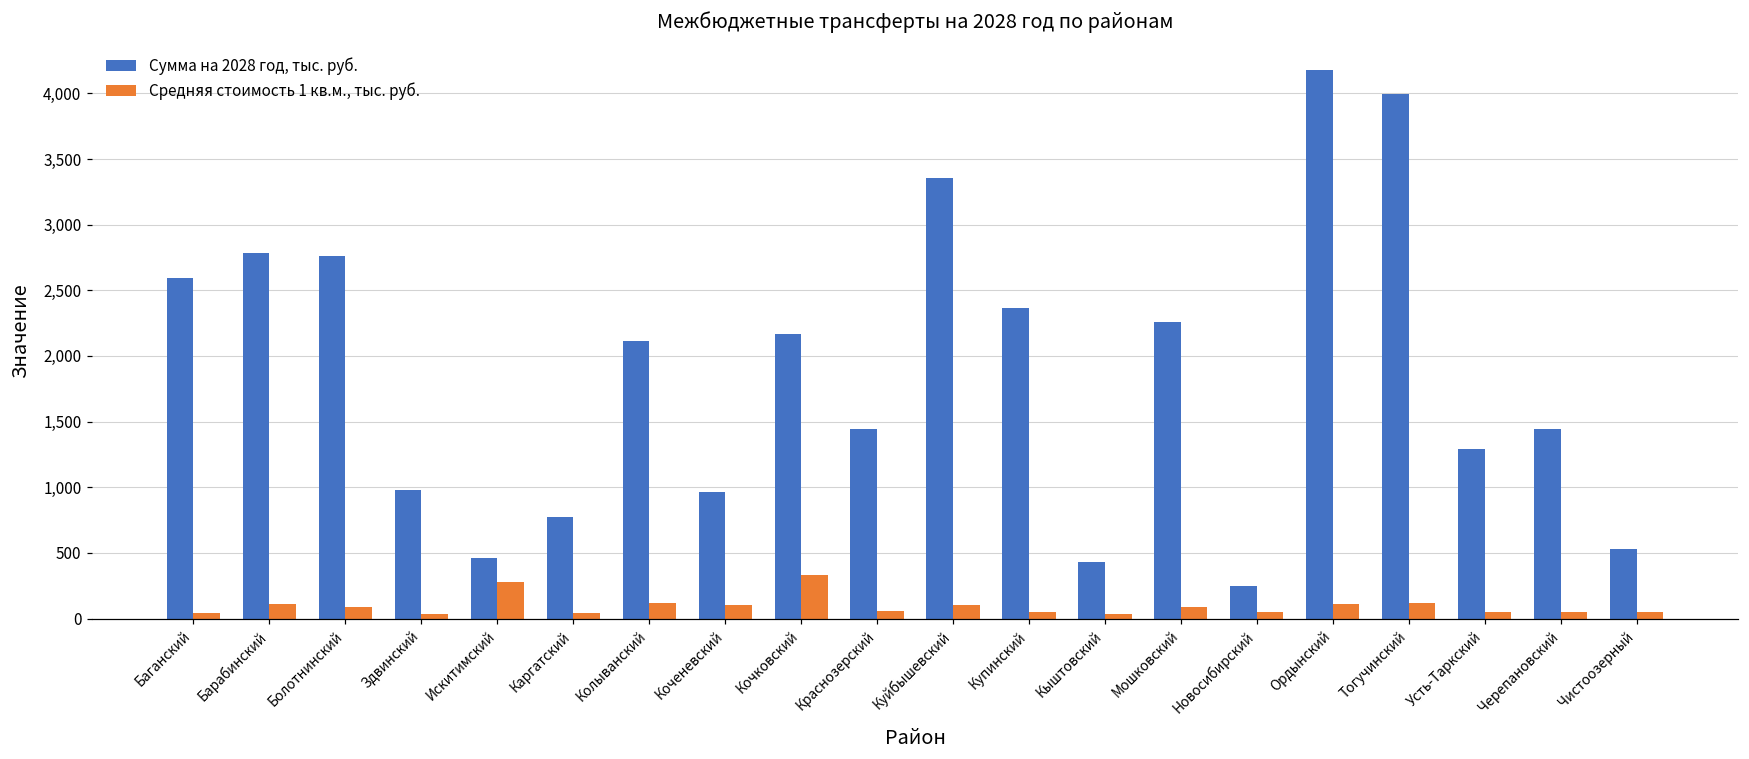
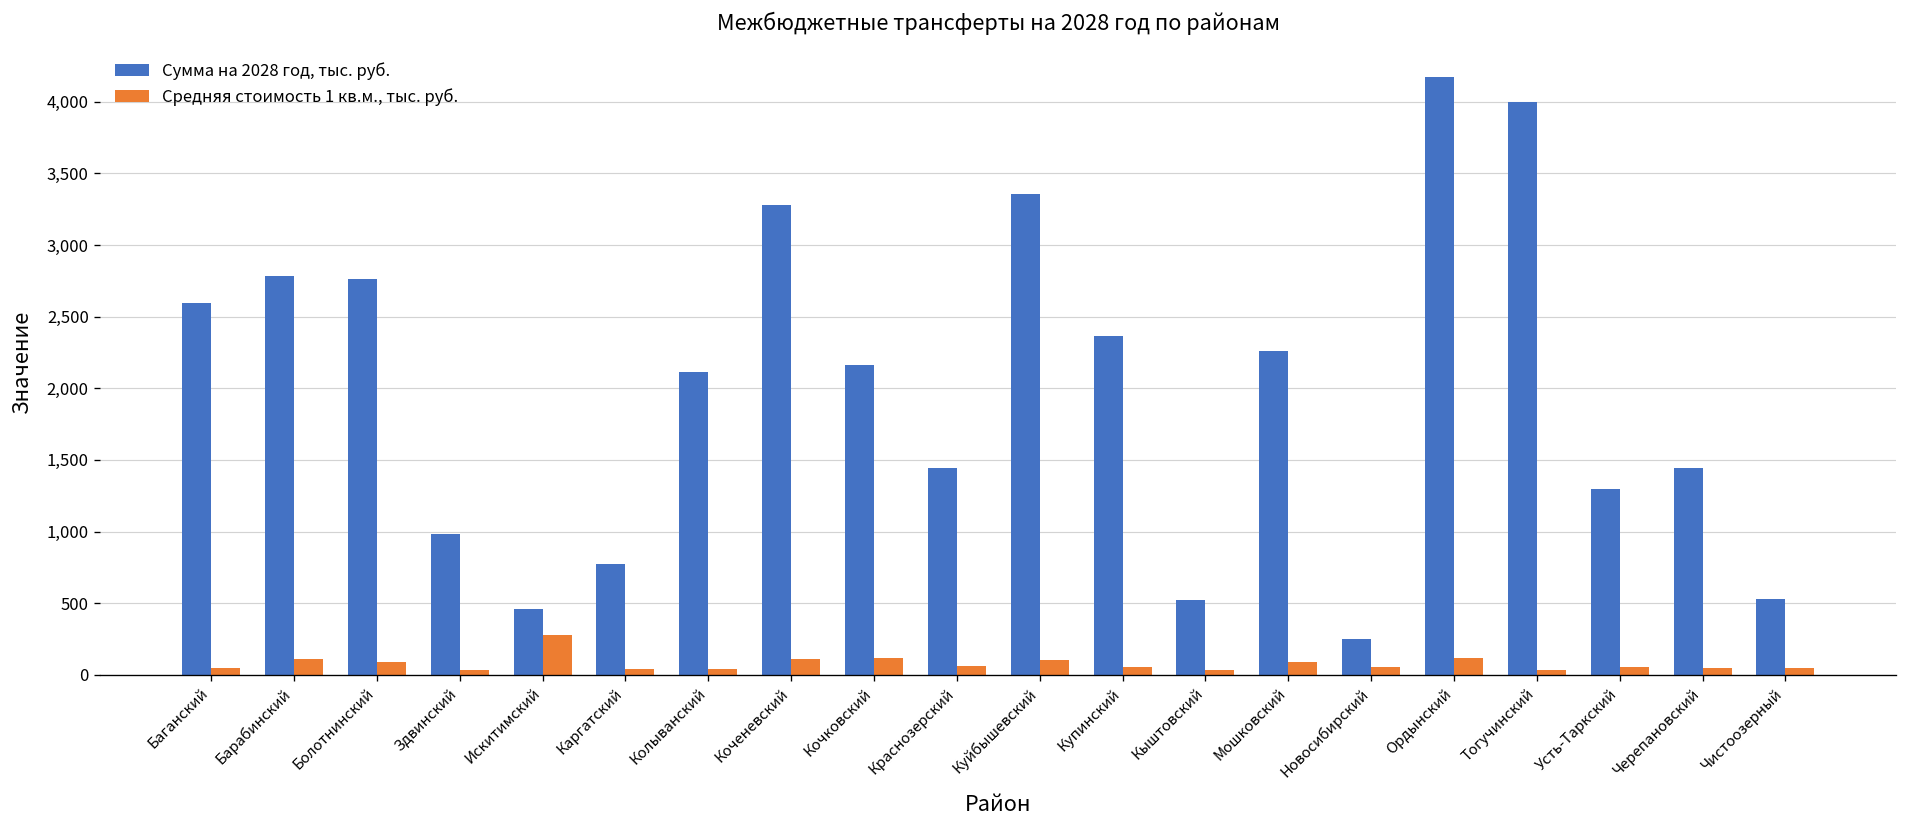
Средняя стоимость 1 кв.м., тыс. руб., Колыванский: 120 -> 40
Сумма на 2028 год, тыс. руб., Коченевский: 960 -> 3,280
Средняя стоимость 1 кв.м., тыс. руб., Кочковский: 330 -> 110
Сумма на 2028 год, тыс. руб., Кыштовский: 430 -> 520
Средняя стоимость 1 кв.м., тыс. руб., Тогучинский: 120 -> 40
